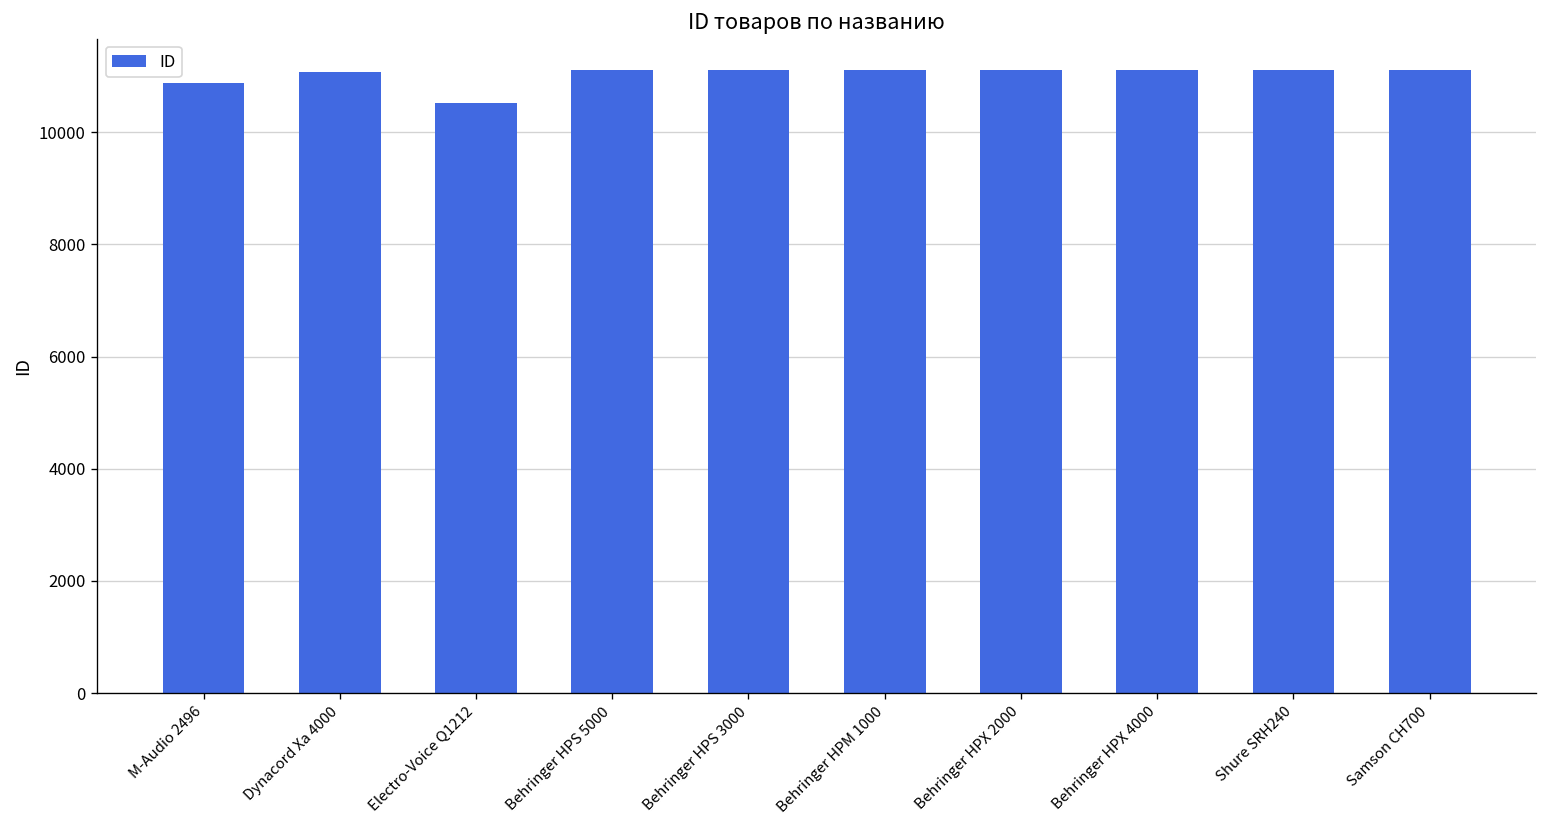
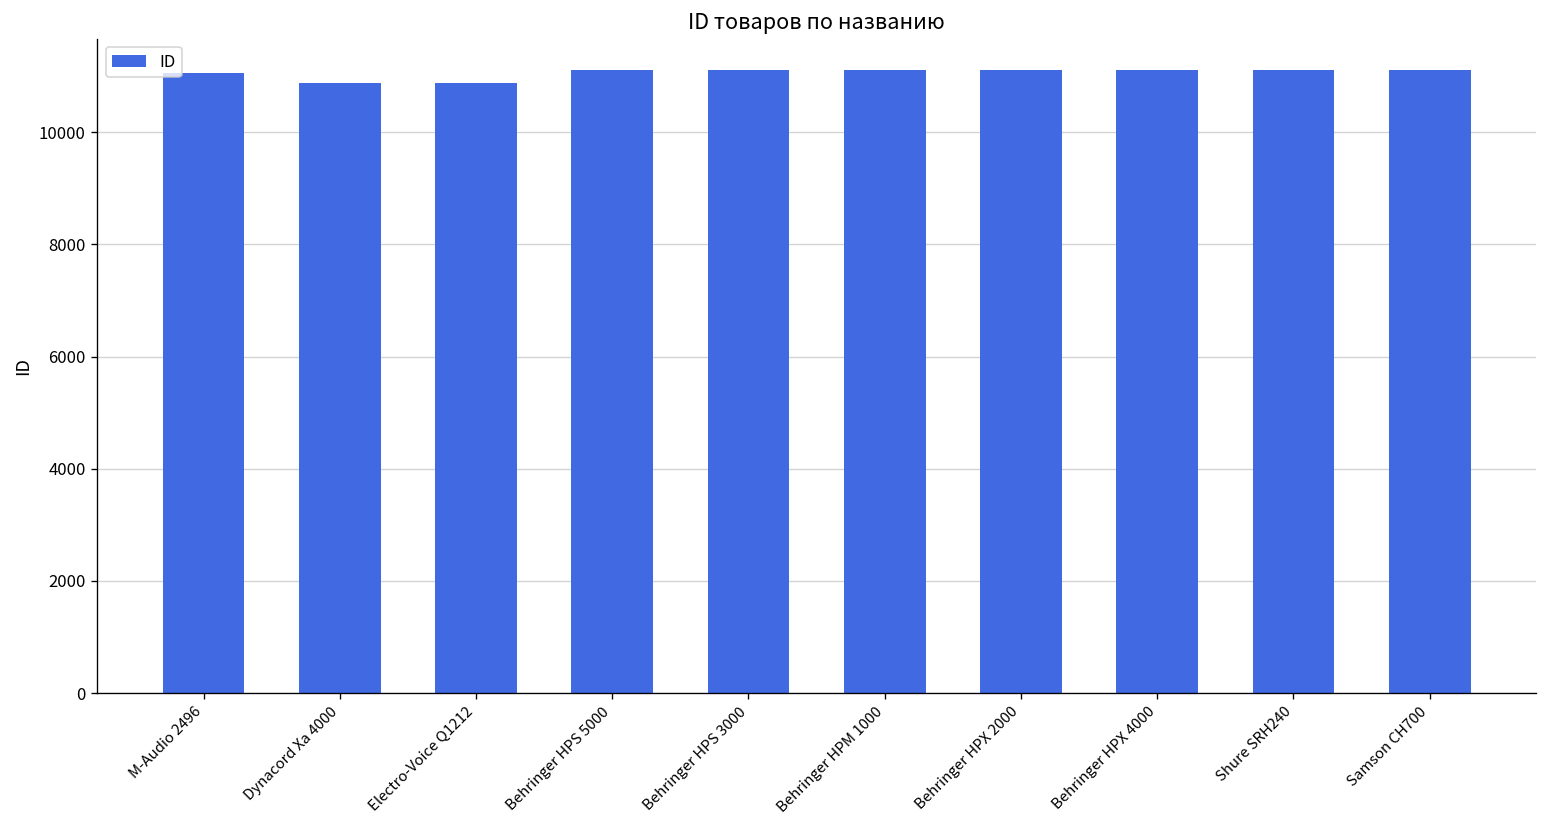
M-Audio 2496: 10900 -> 11100
Dynacord Xa 4000: 11100 -> 10900
Electro-Voice Q1212: 10500 -> 10900
